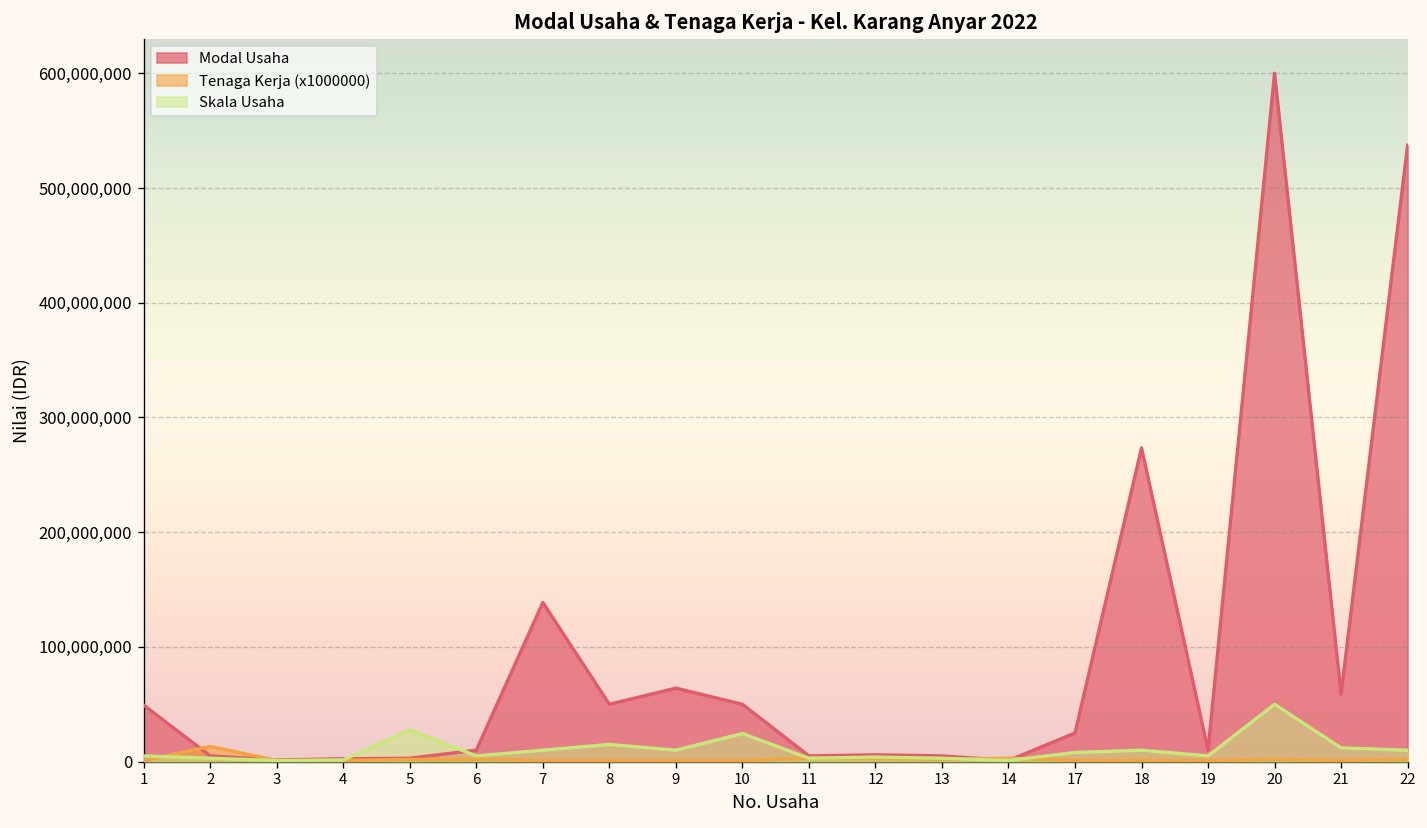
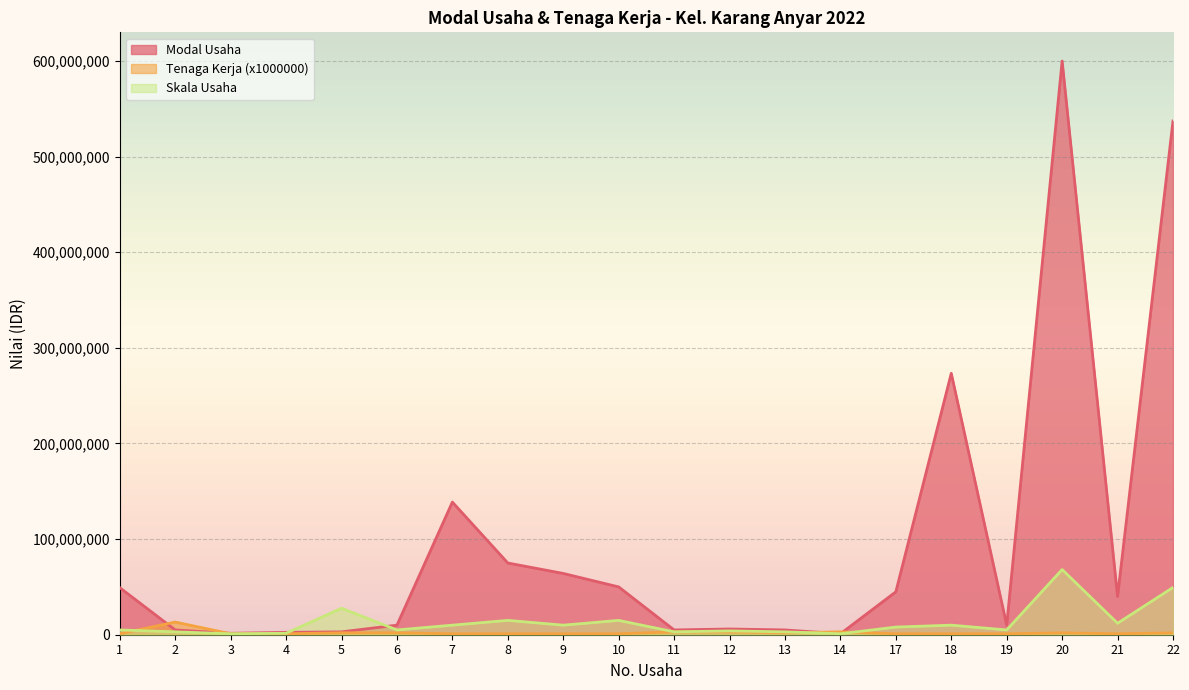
Modal Usaha, 8: 50,000,000 -> 80,000,000
Skala Usaha, 10: 25,000,000 -> 15,000,000
Modal Usaha, 17: 30,000,000 -> 40,000,000
Skala Usaha, 20: 50,000,000 -> 70,000,000
Modal Usaha, 21: 60,000,000 -> 40,000,000
Skala Usaha, 22: 10,000,000 -> 50,000,000
